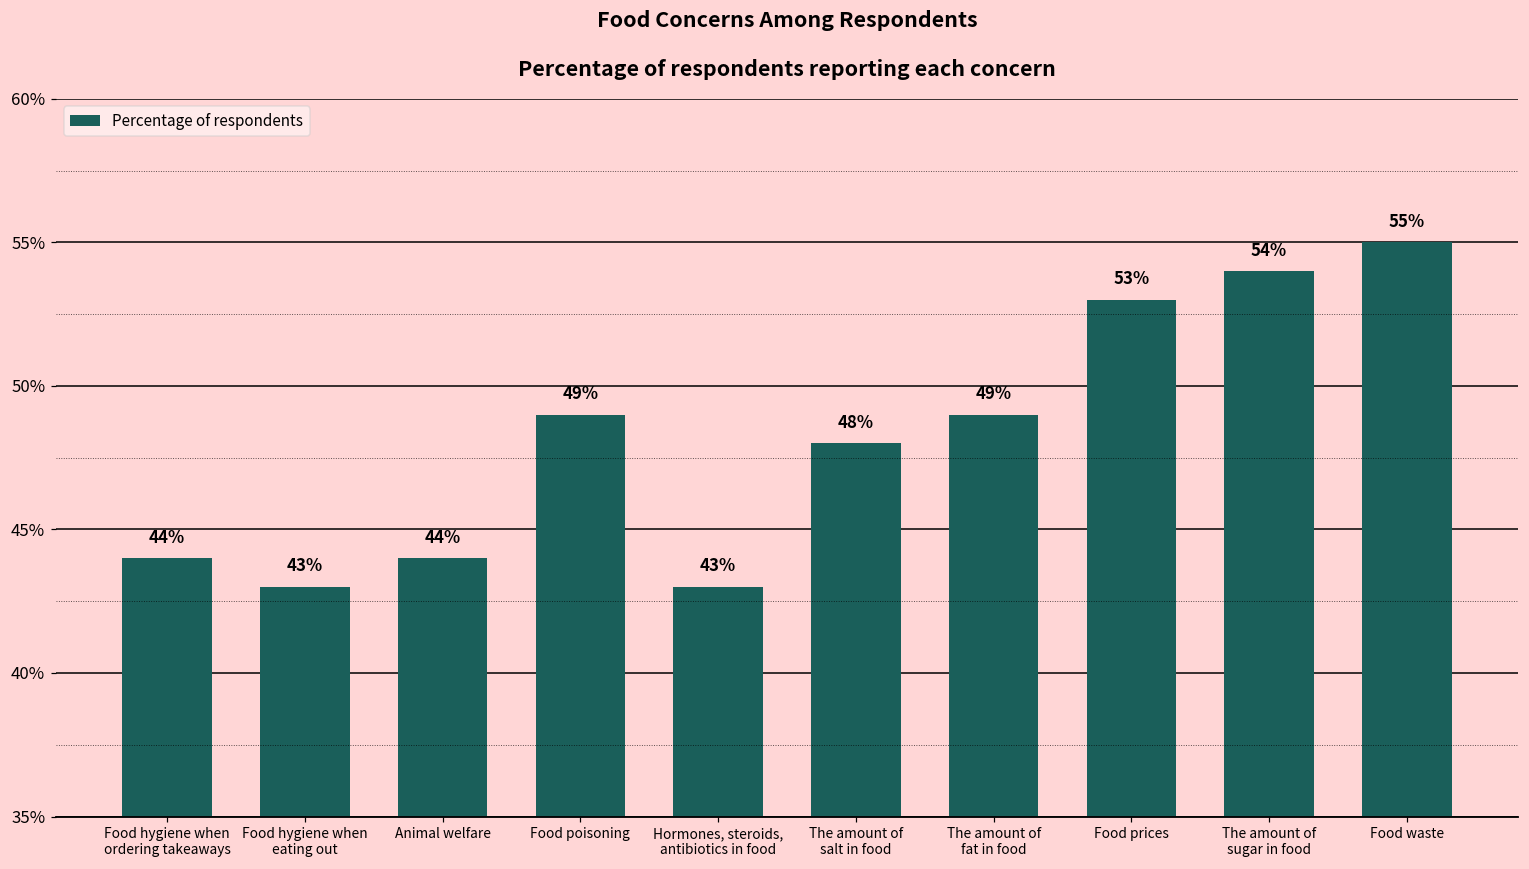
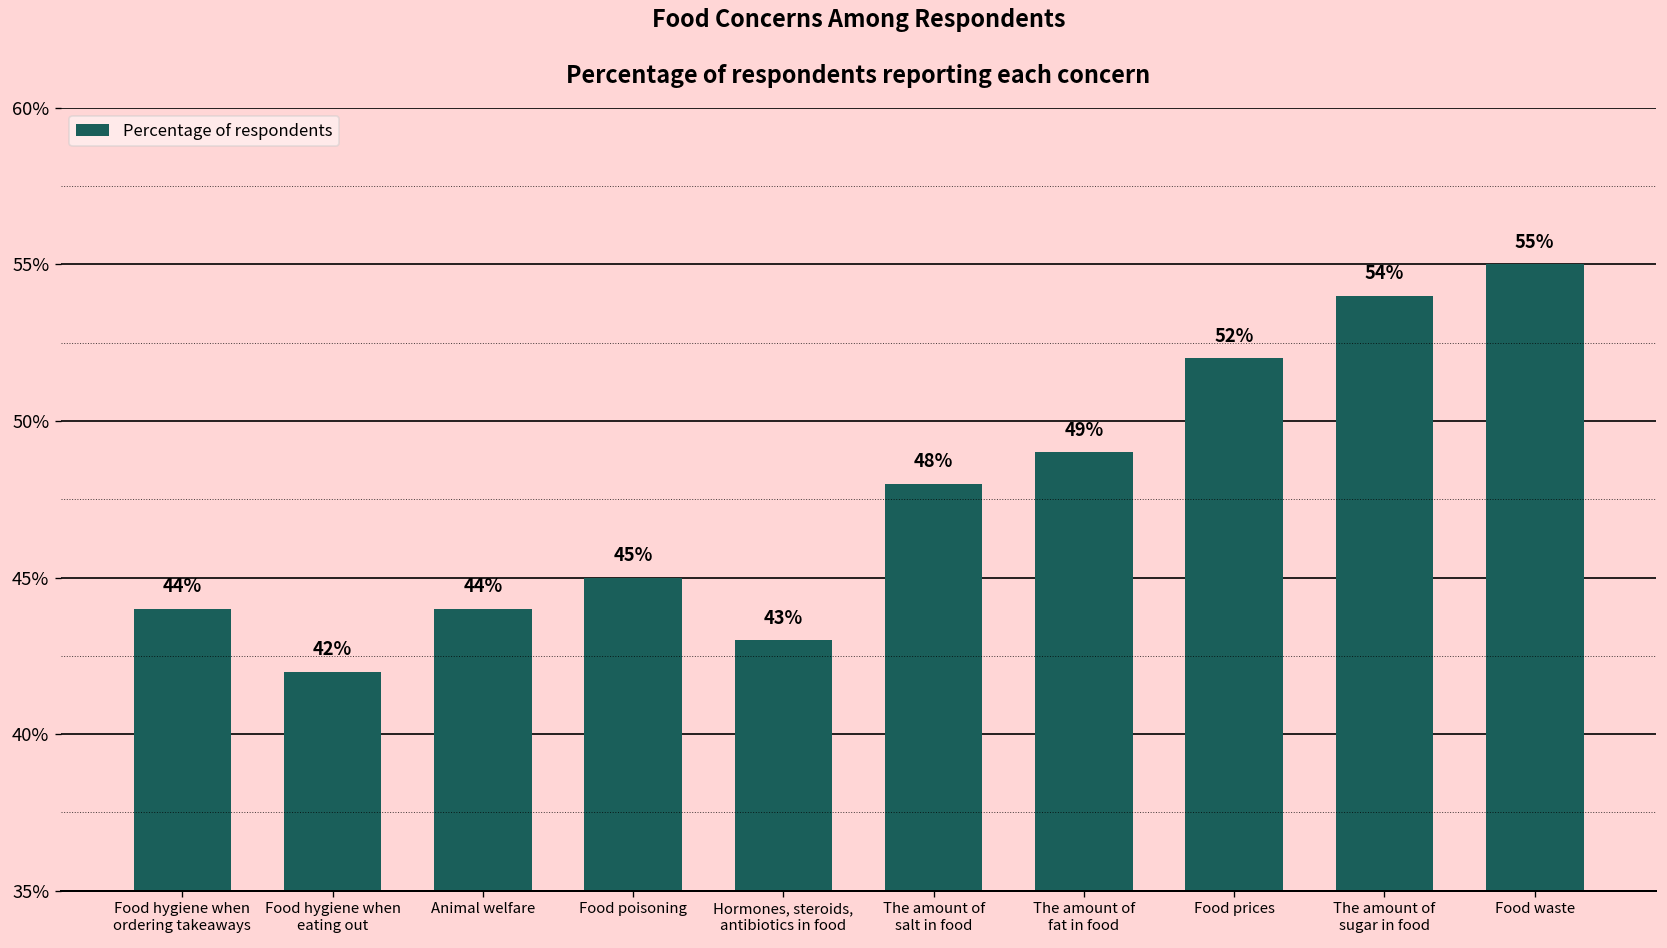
Food hygiene when eating out: 43% -> 42%
Food poisoning: 49% -> 45%
Food prices: 53% -> 52%
